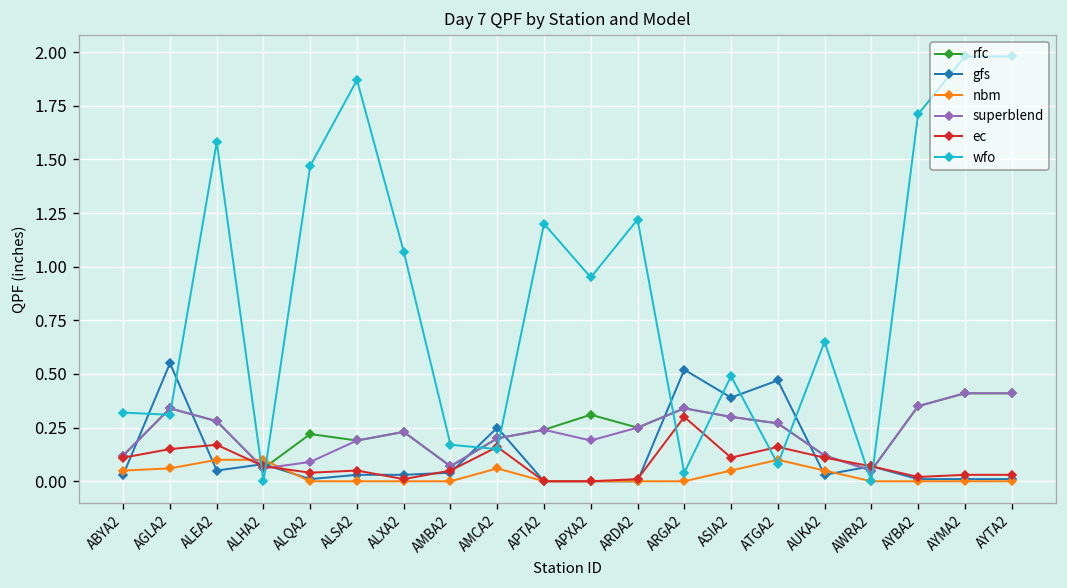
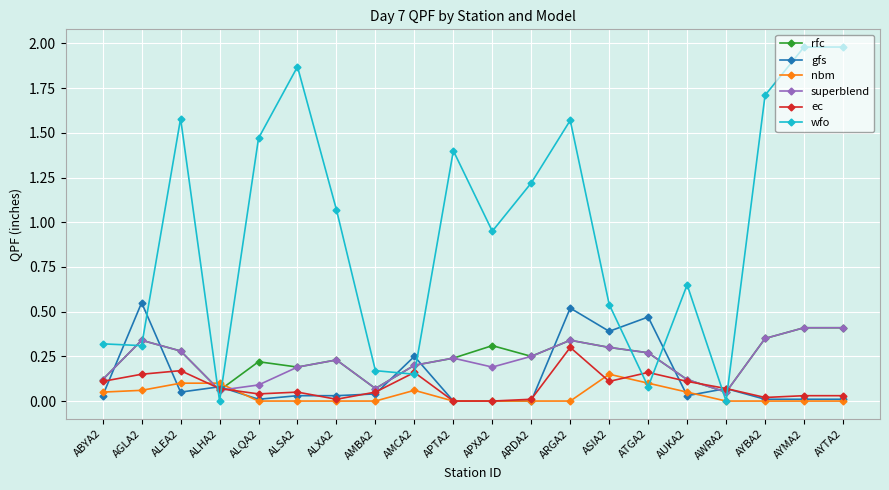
wfo, APTA2: 1.2 -> 1.4
wfo, ARGA2: 0.04 -> 1.57
nbm, ASIA2: 0.05 -> 0.15
wfo, ASIA2: 0.49 -> 0.54
